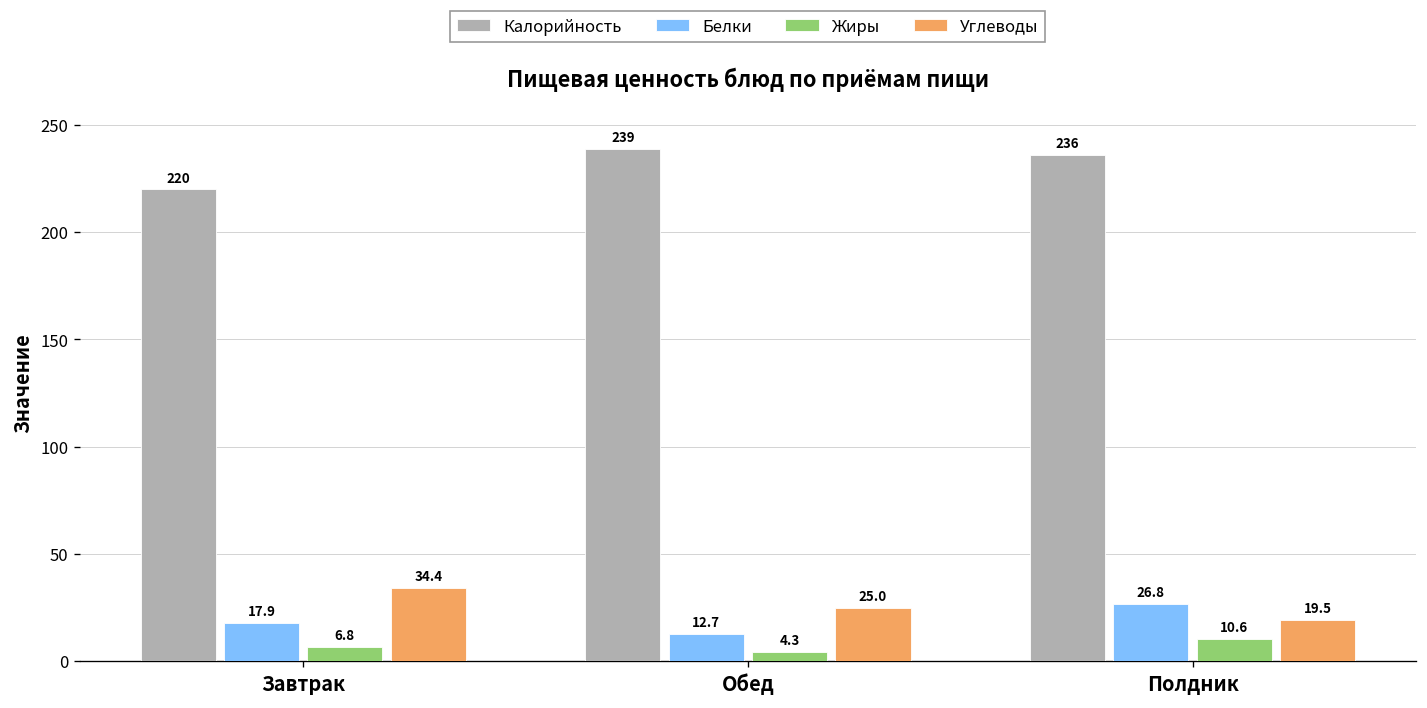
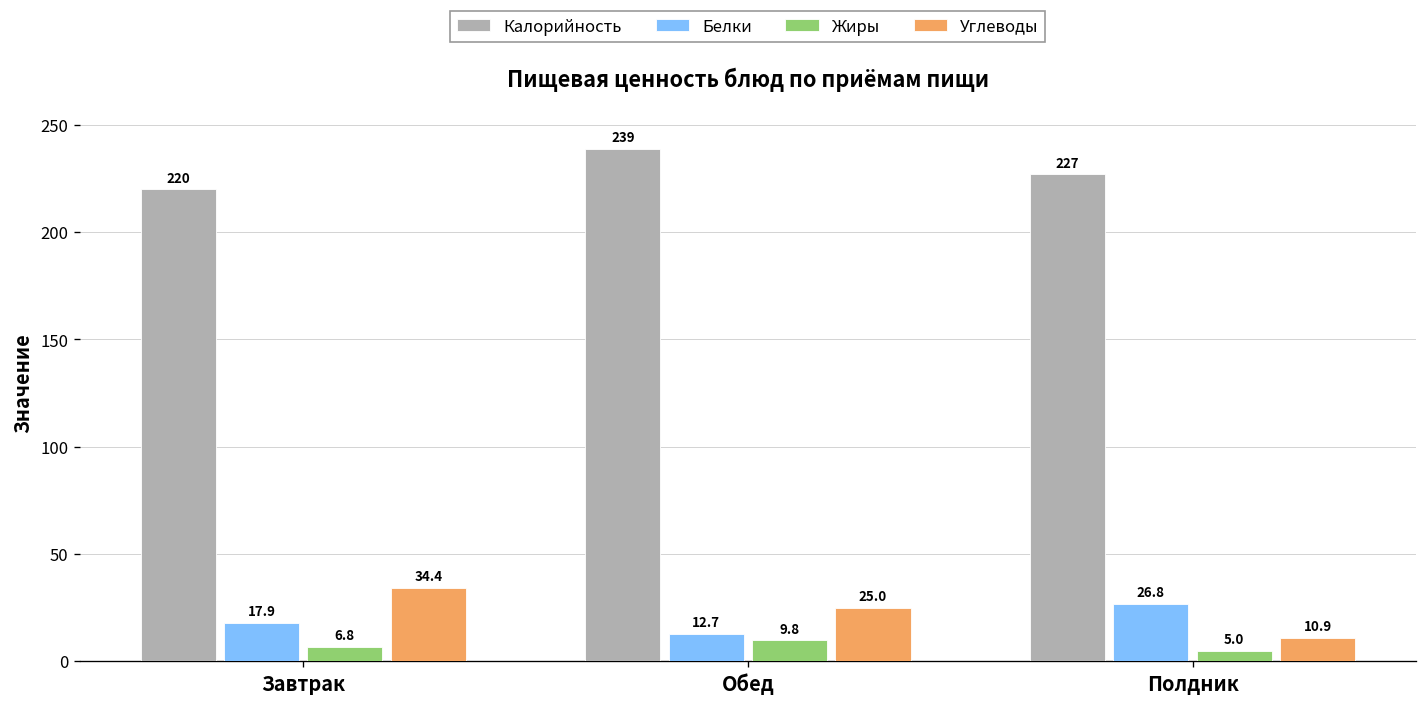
Жиры, Обед: 4.3 -> 9.8
Калорийность, Полдник: 236 -> 227
Жиры, Полдник: 10.6 -> 5.0
Углеводы, Полдник: 19.5 -> 10.9
